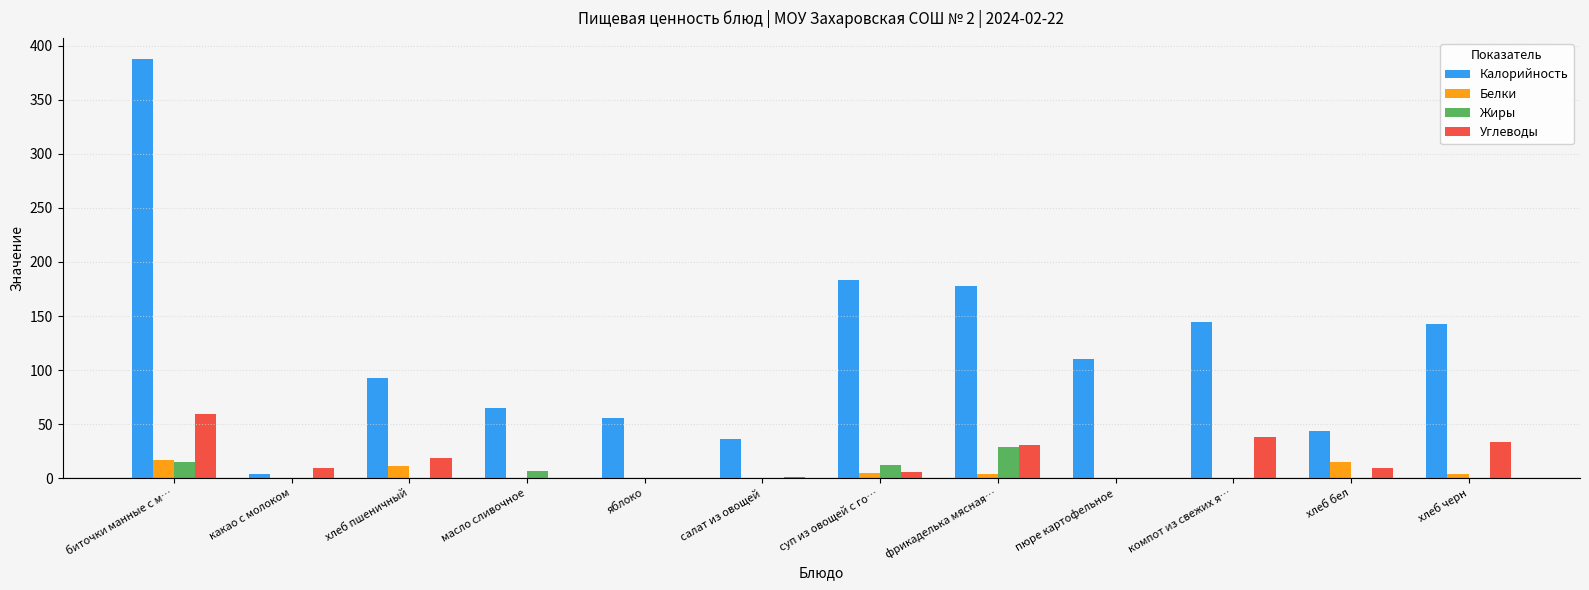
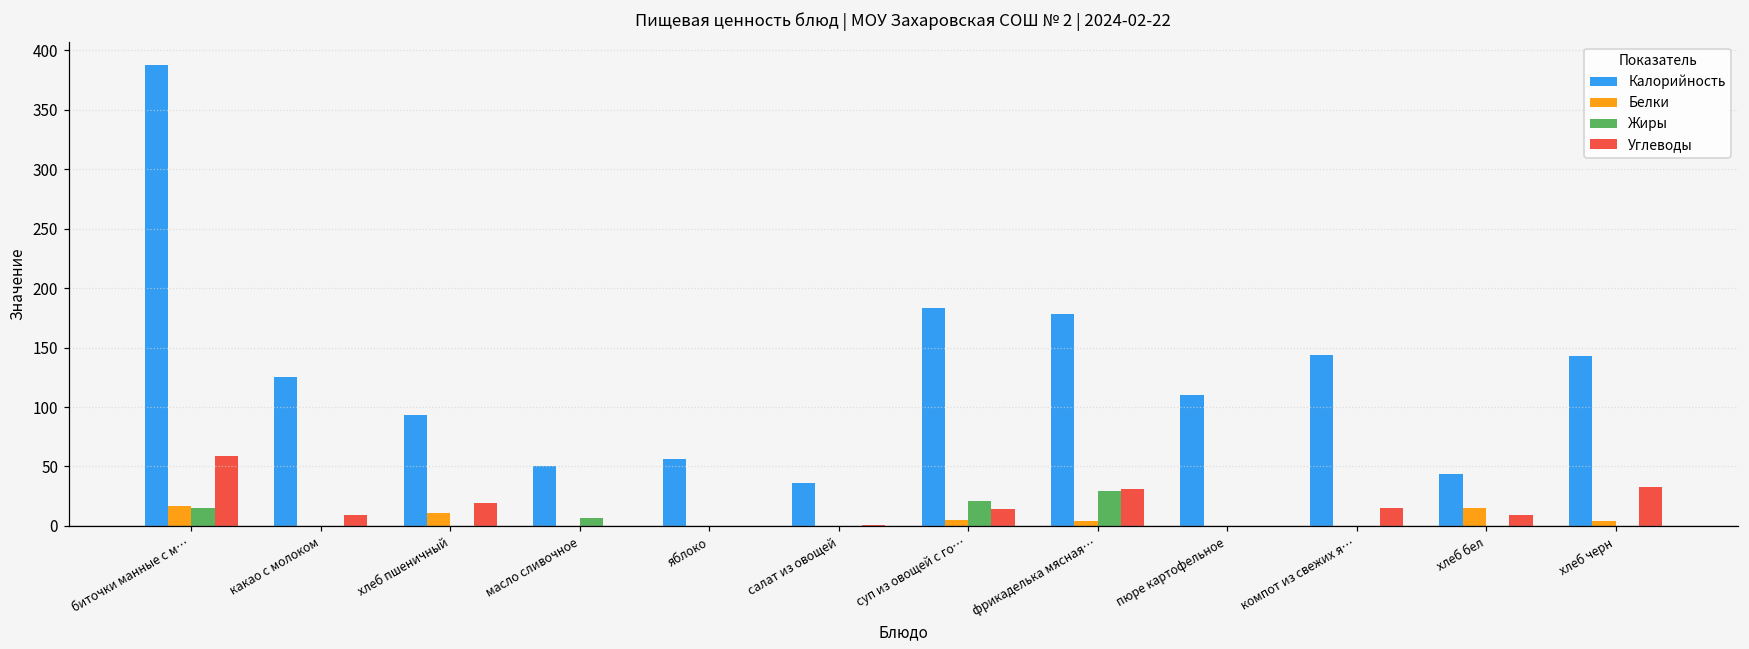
Калорийность, какао с молоком: 4 -> 125
Калорийность, масло сливочное: 65 -> 50
Жиры, суп из овощей с го…: 12 -> 21
Углеводы, суп из овощей с го…: 6 -> 14
Углеводы, компот из свежих я…: 38 -> 15
